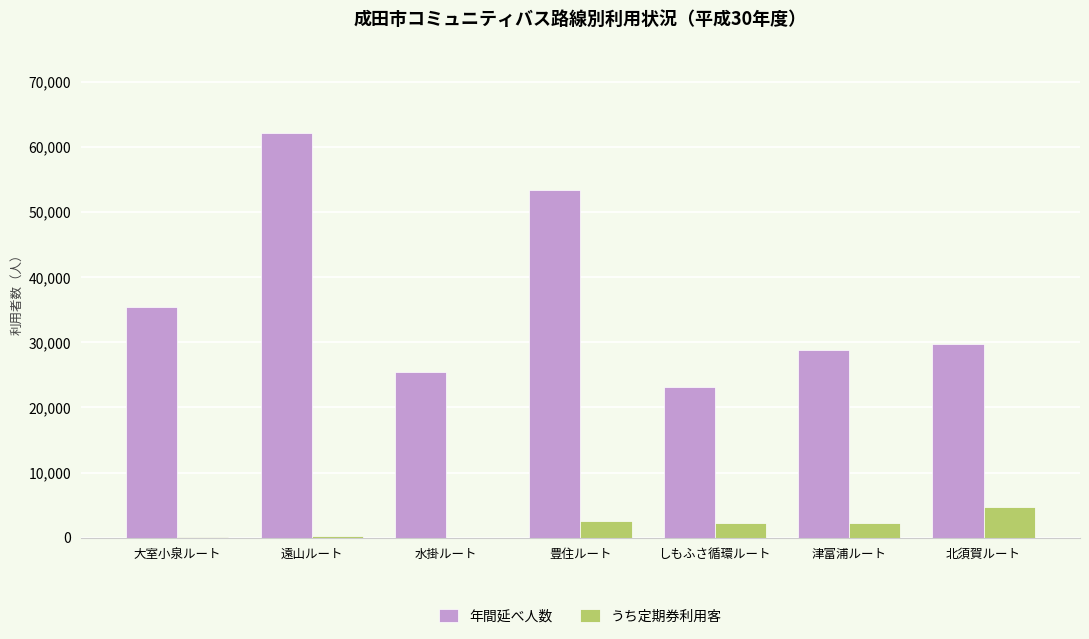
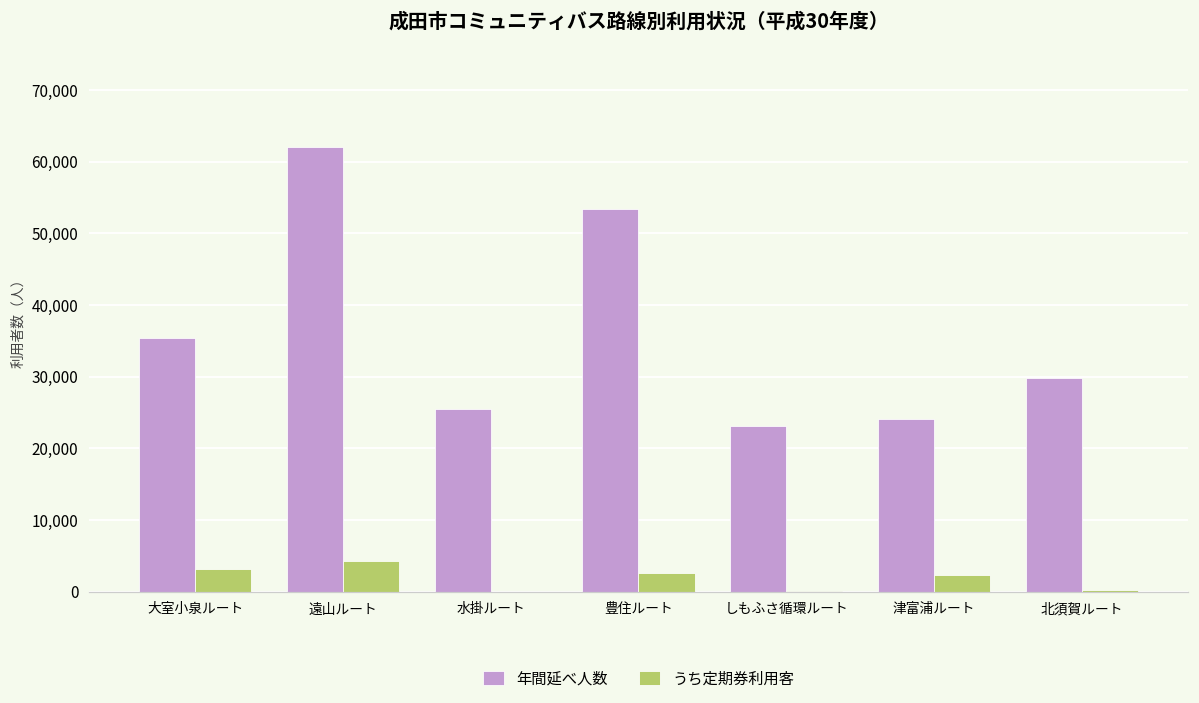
うち定期券利用客, 大室小泉ルート: 0 -> 3,000
うち定期券利用客, 遠山ルート: 0 -> 4,000
うち定期券利用客, しもふさ循環ルート: 2,000 -> 0
年間延べ人数, 津富浦ルート: 29,000 -> 24,000
うち定期券利用客, 北須賀ルート: 5,000 -> 0
